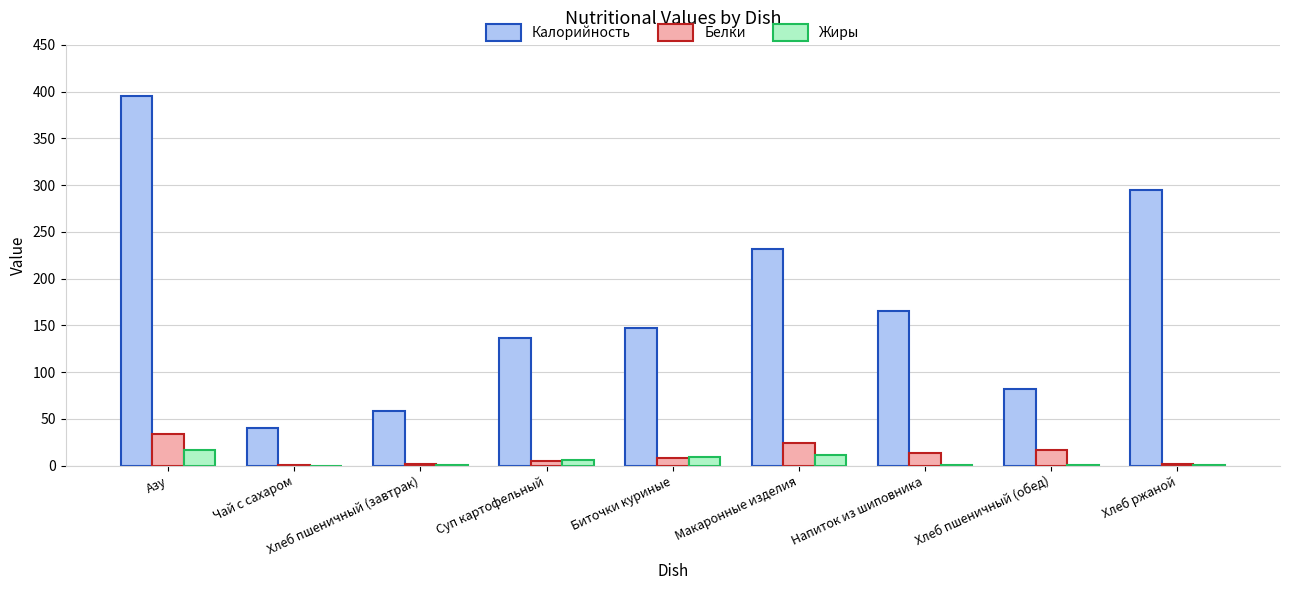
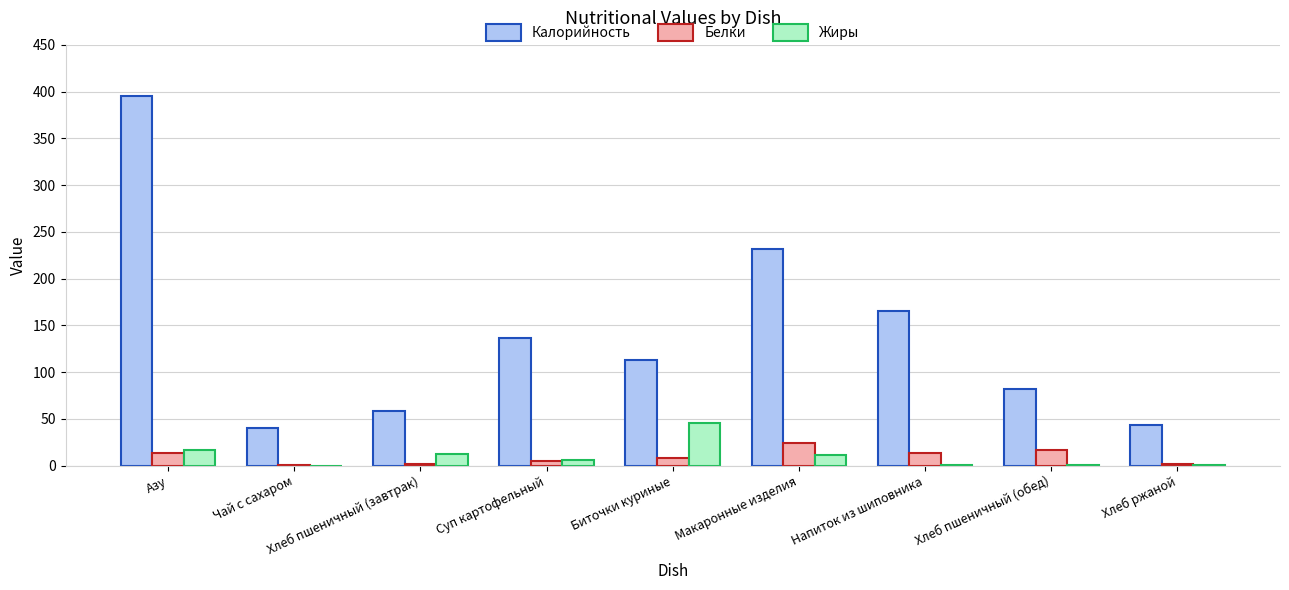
Белки, Азу: 30 -> 10
Жиры, Хлеб пшеничный (завтрак): 0 -> 10
Калорийность, Биточки куриные: 150 -> 110
Жиры, Биточки куриные: 10 -> 50
Калорийность, Хлеб ржаной: 290 -> 40
